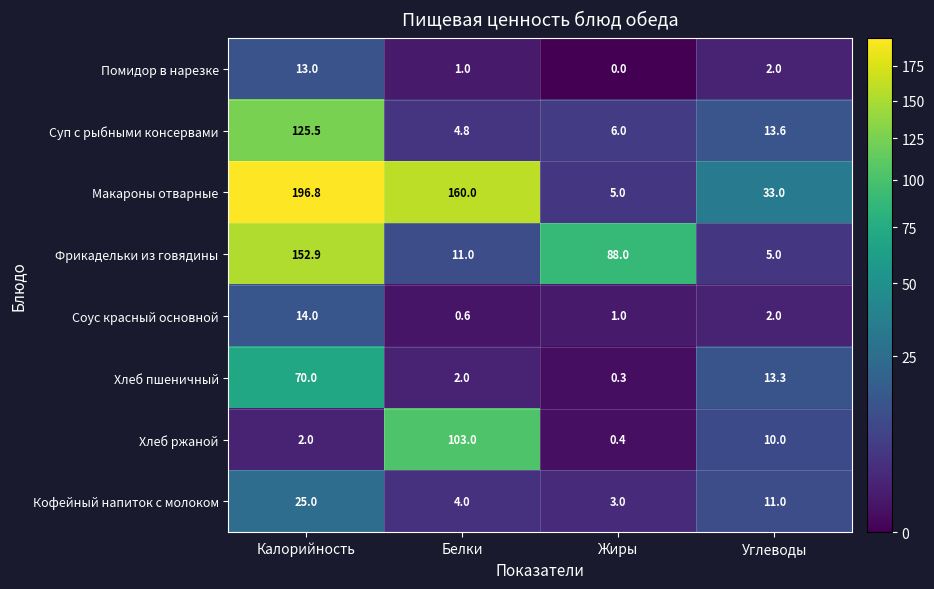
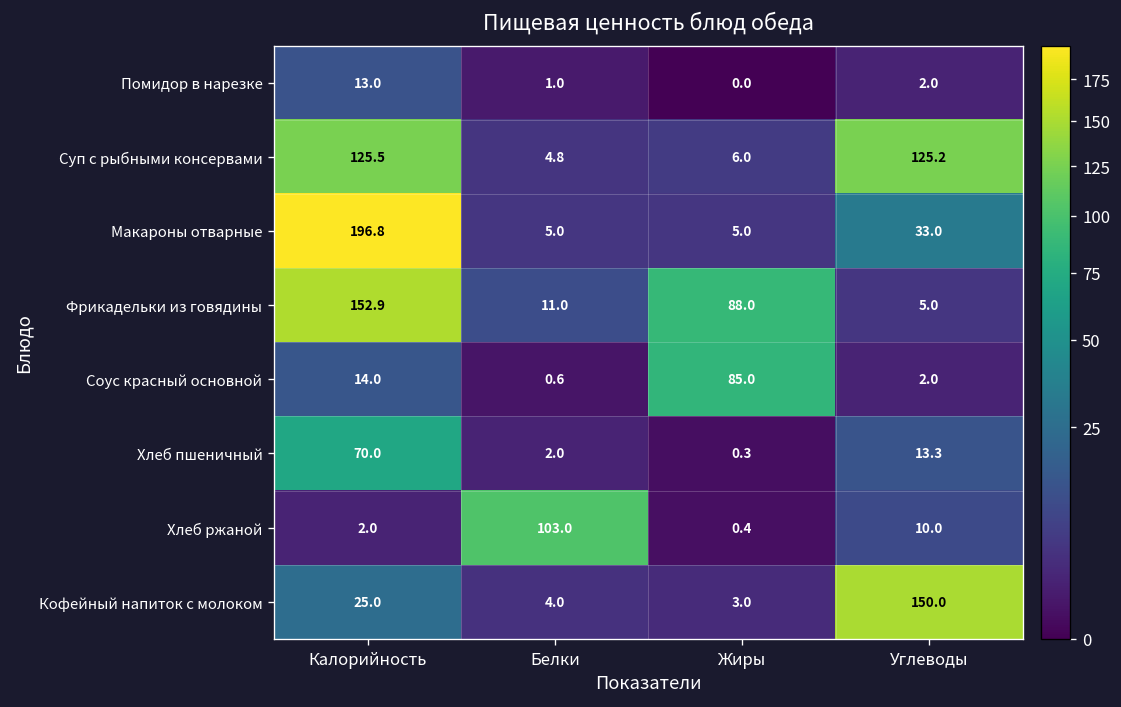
Суп с рыбными консервами, Углеводы: 13.6 -> 125.2
Макароны отварные, Белки: 160.0 -> 5.0
Соус красный основной, Жиры: 1.0 -> 85.0
Кофейный напиток с молоком, Углеводы: 11.0 -> 150.0
